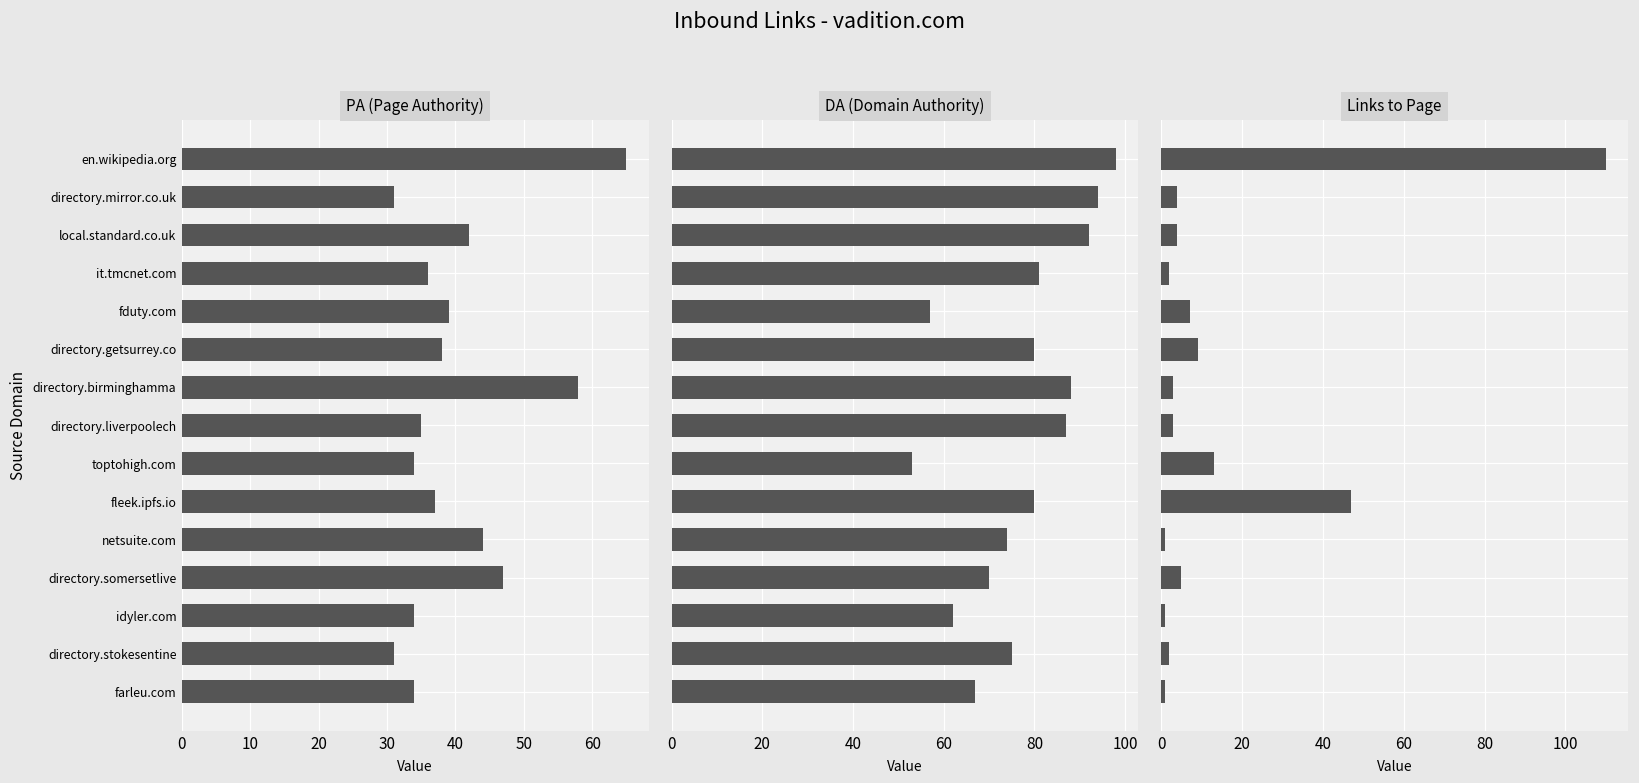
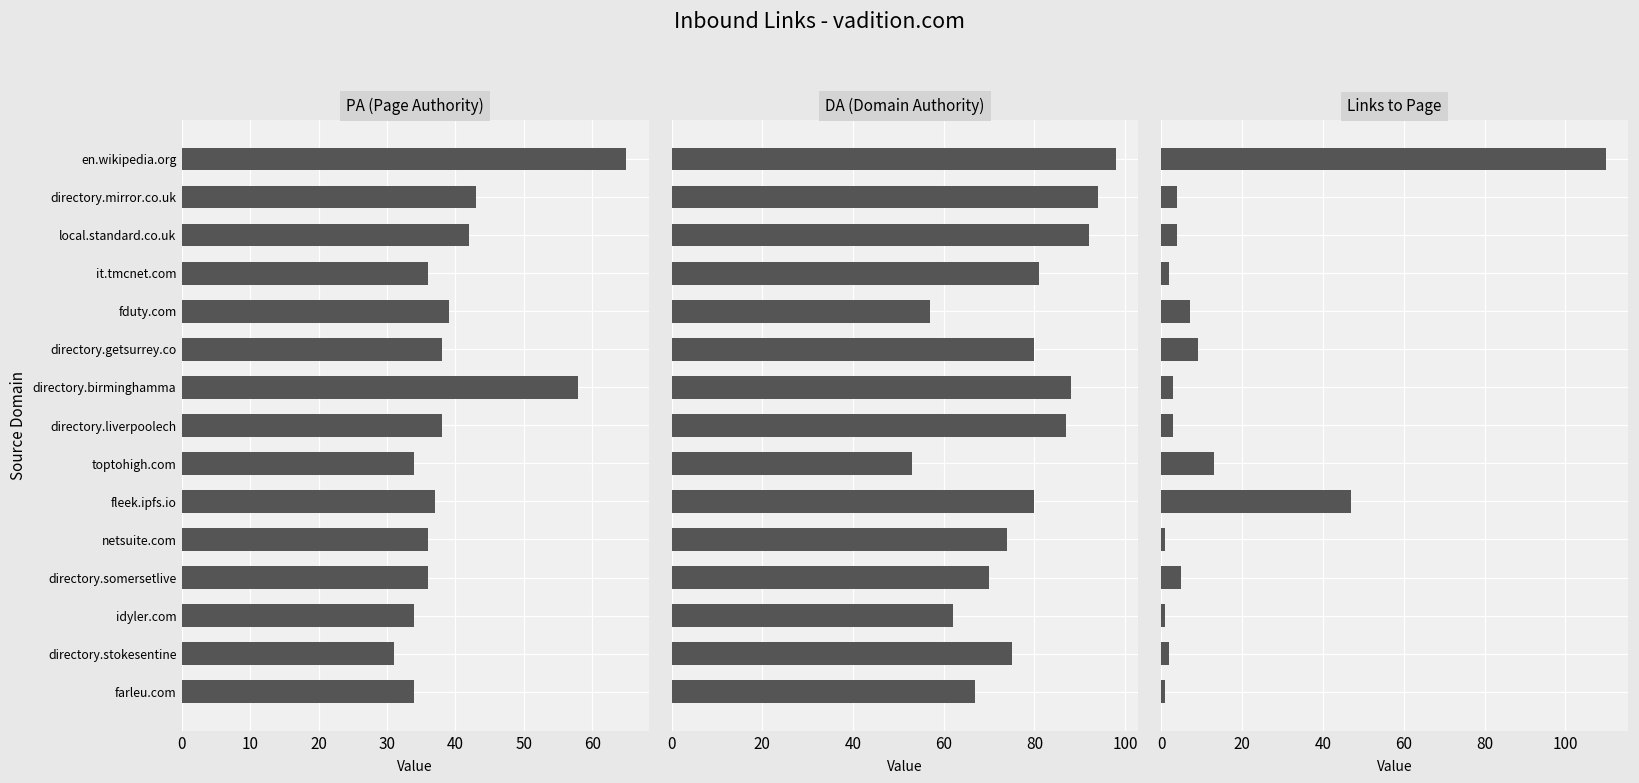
PA (Page Authority), directory.mirror.co.uk: 31 -> 43
PA (Page Authority), directory.liverpoolech: 35 -> 38
PA (Page Authority), netsuite.com: 44 -> 36
PA (Page Authority), directory.somersetlive: 47 -> 36
